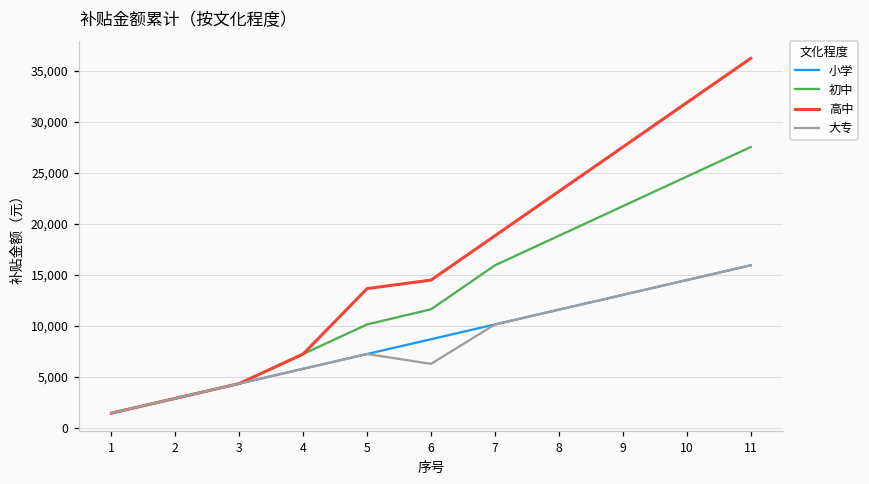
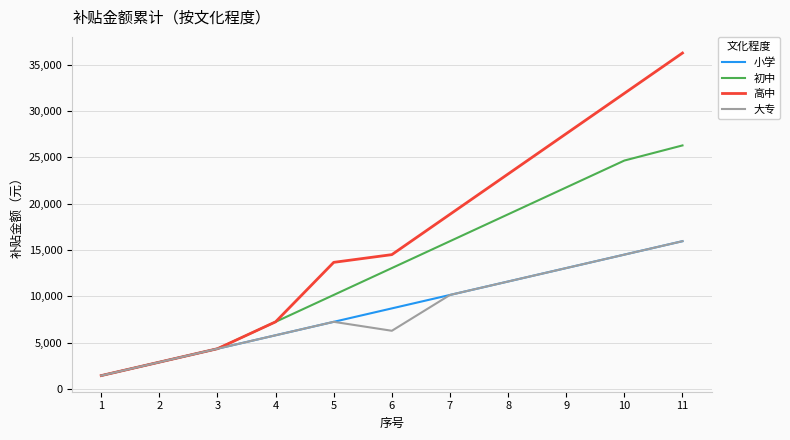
初中, 6: 12,000 -> 13,000
初中, 11: 28,000 -> 26,000
